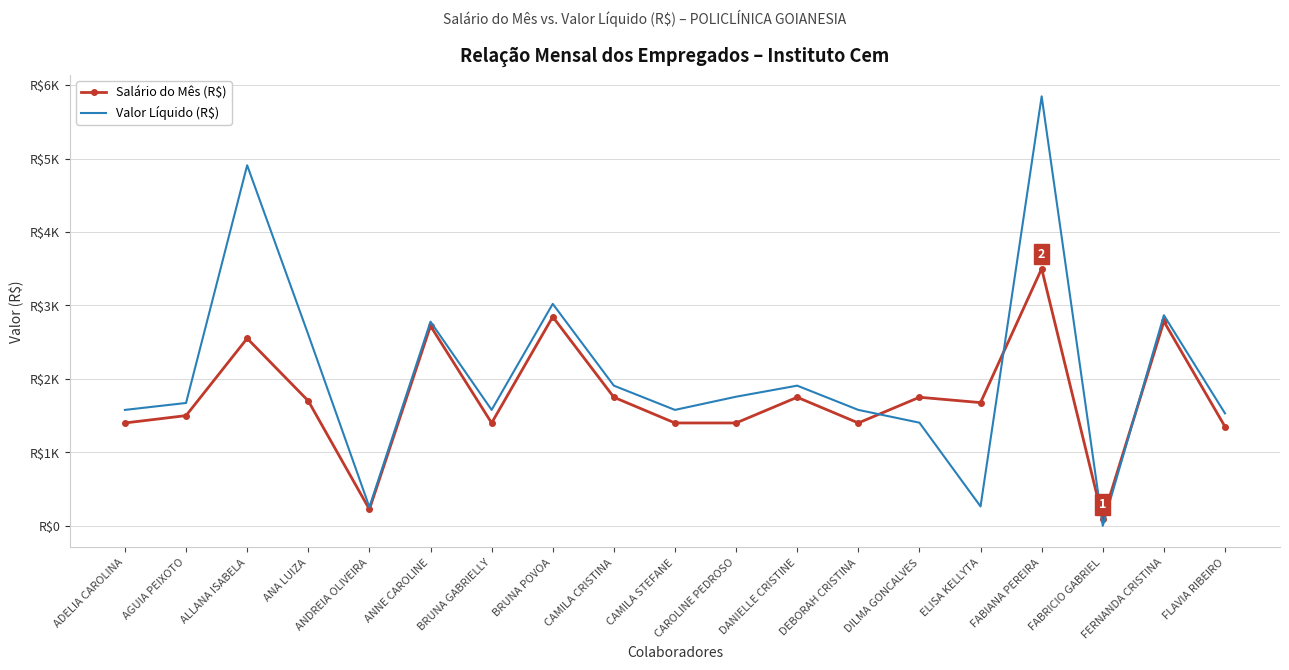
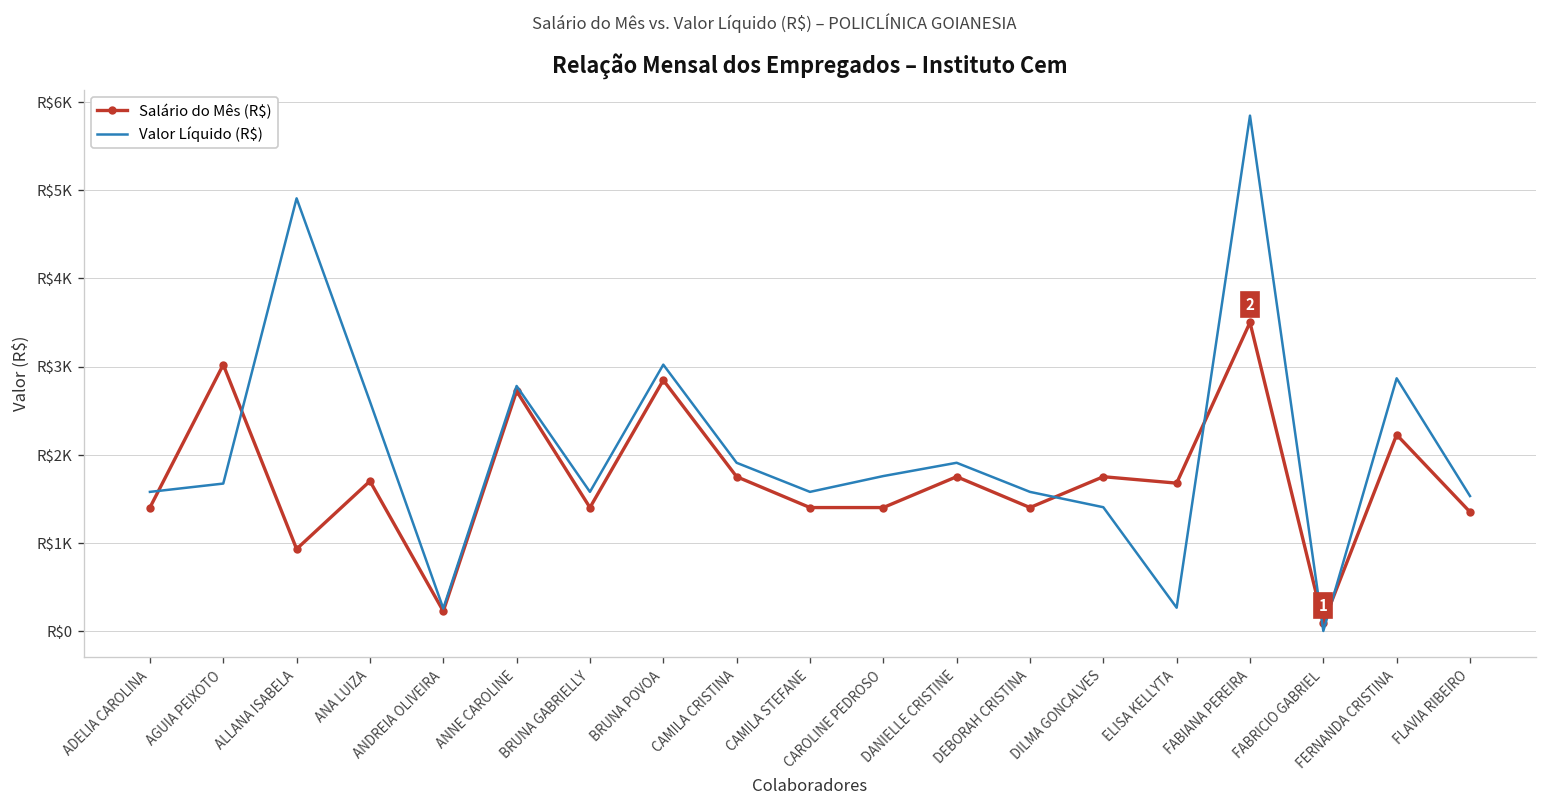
Salário do Mês (R$), AGUIA PEIXOTO: R$1500 -> R$3000
Salário do Mês (R$), ALLANA ISABELA: R$2600 -> R$900
Salário do Mês (R$), FERNANDA CRISTINA: R$2800 -> R$2200
